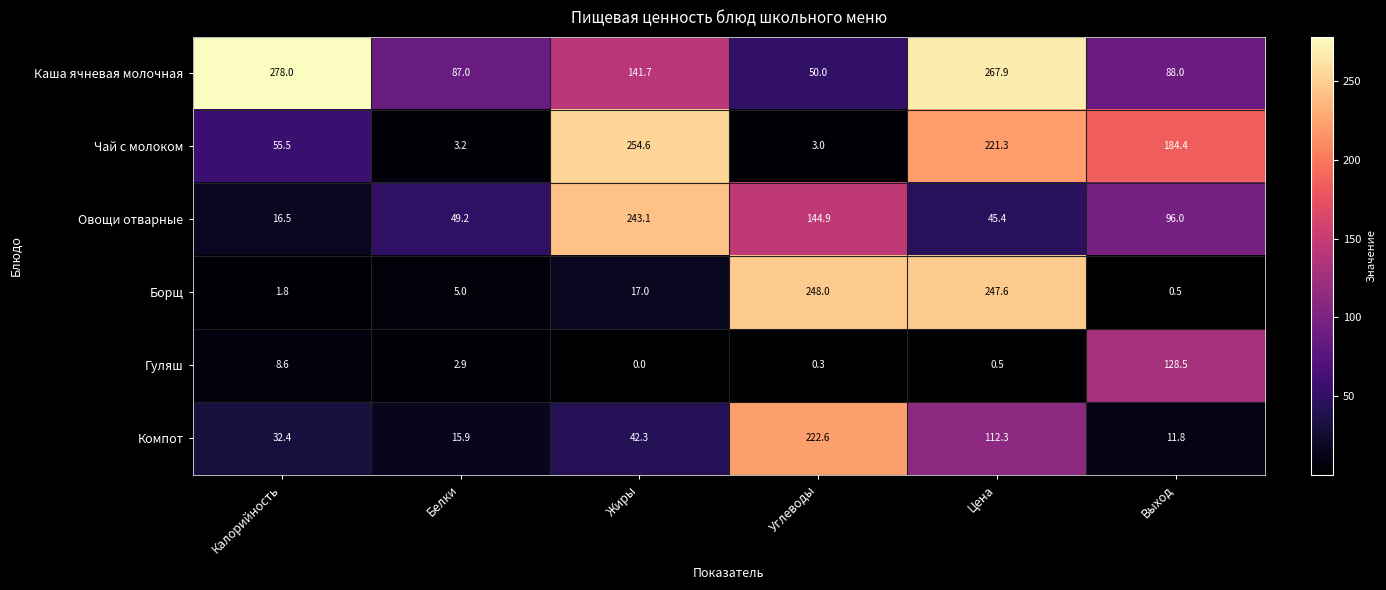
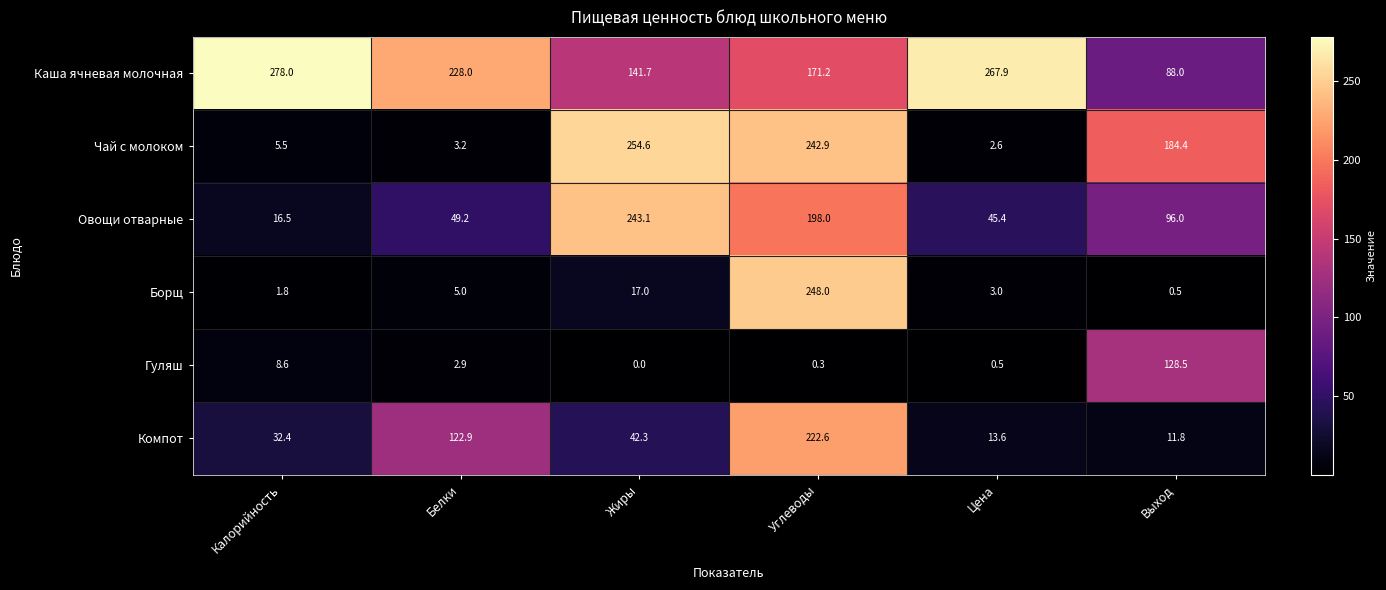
Каша ячневая молочная, Белки: 87.0 -> 228.0
Каша ячневая молочная, Углеводы: 50.0 -> 171.2
Чай с молоком, Калорийность: 55.5 -> 5.5
Чай с молоком, Углеводы: 3.0 -> 242.9
Чай с молоком, Цена: 221.3 -> 2.6
Овощи отварные, Углеводы: 144.9 -> 198.0
Борщ, Цена: 247.6 -> 3.0
Компот, Белки: 15.9 -> 122.9
Компот, Цена: 112.3 -> 13.6
